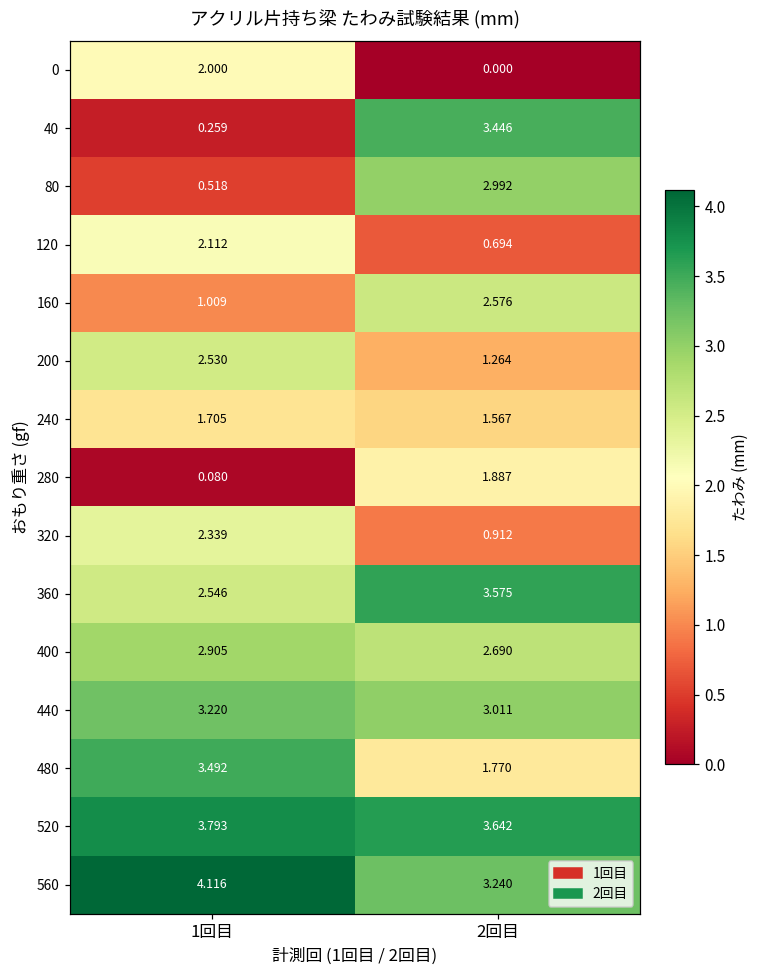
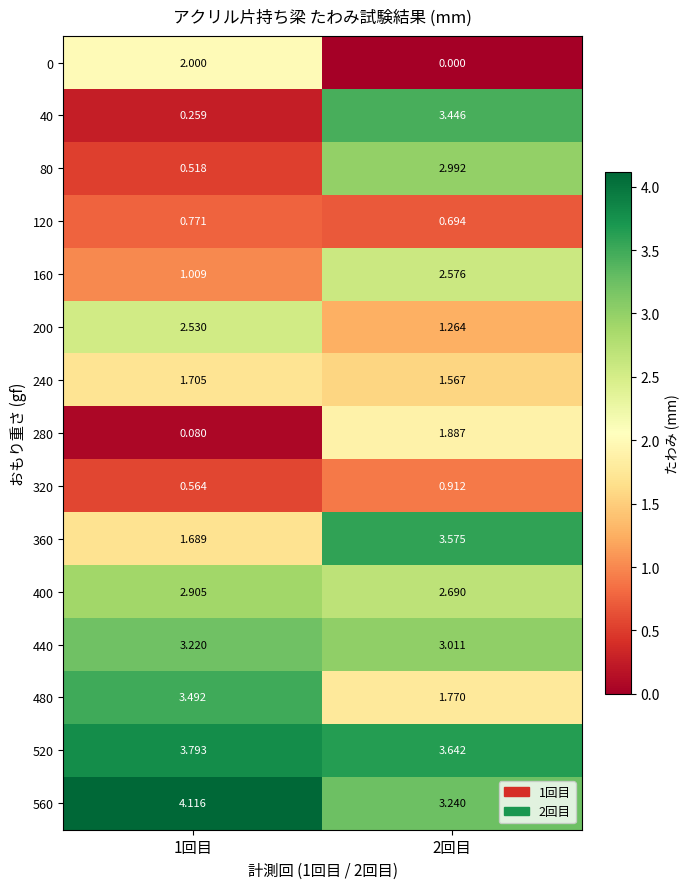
120, 1回目: 2.112 -> 0.771
320, 1回目: 2.339 -> 0.564
360, 1回目: 2.546 -> 1.689
